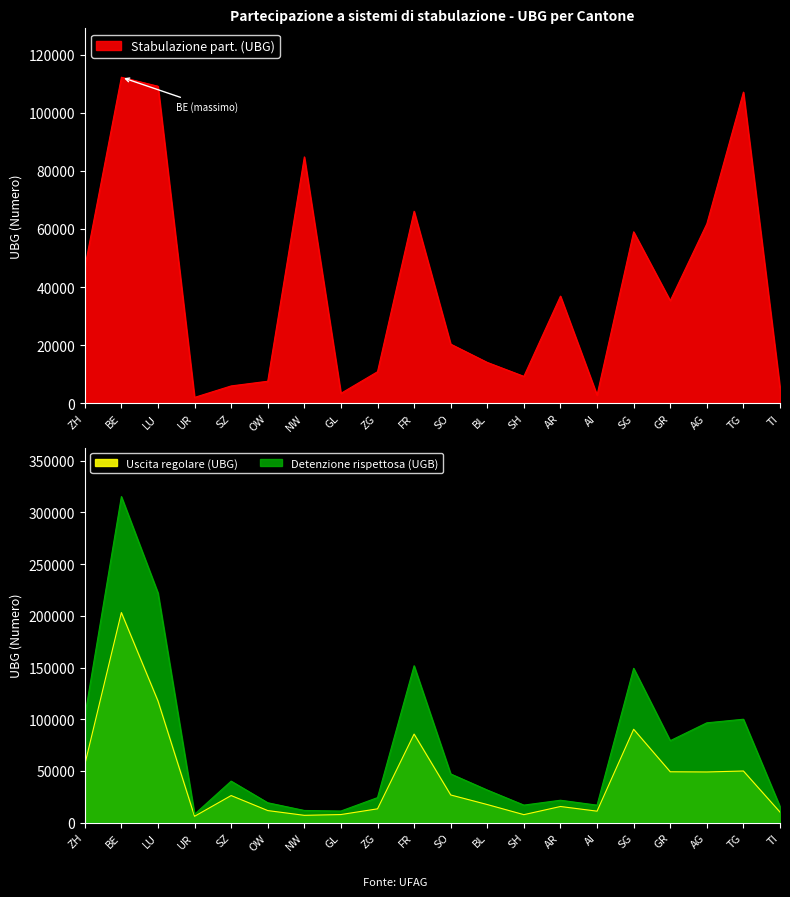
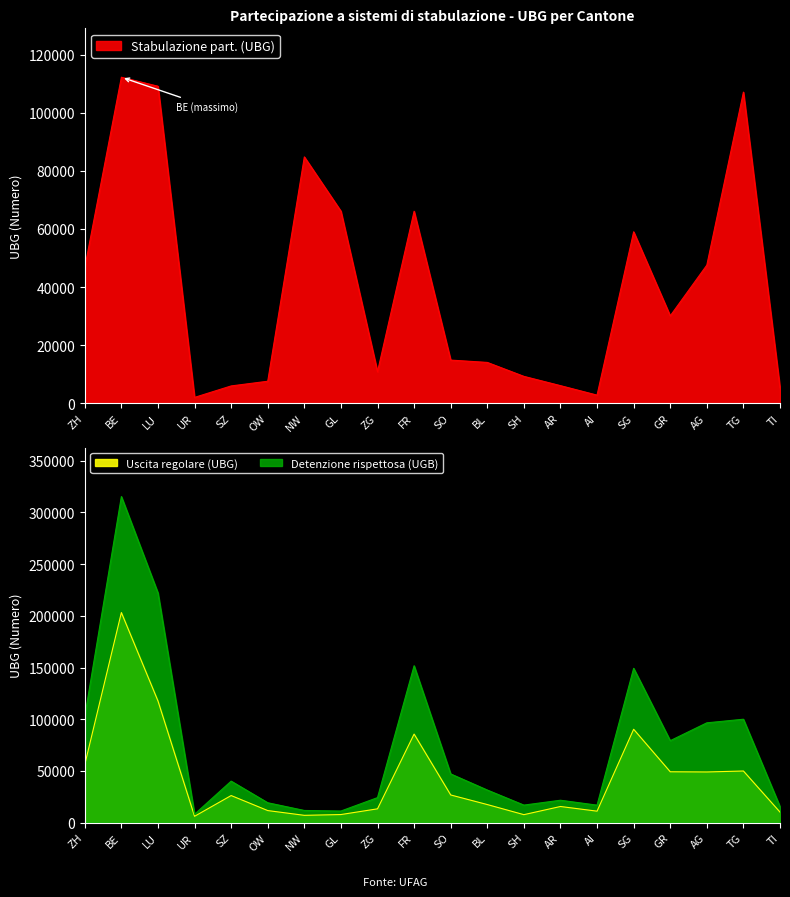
Partecipazione a sistemi di stabulazione - UBG per Cantone, GL: 3000 -> 66000
Partecipazione a sistemi di stabulazione - UBG per Cantone, SO: 20000 -> 15000
Partecipazione a sistemi di stabulazione - UBG per Cantone, AR: 37000 -> 6000
Partecipazione a sistemi di stabulazione - UBG per Cantone, GR: 35000 -> 30000
Partecipazione a sistemi di stabulazione - UBG per Cantone, AG: 62000 -> 48000
